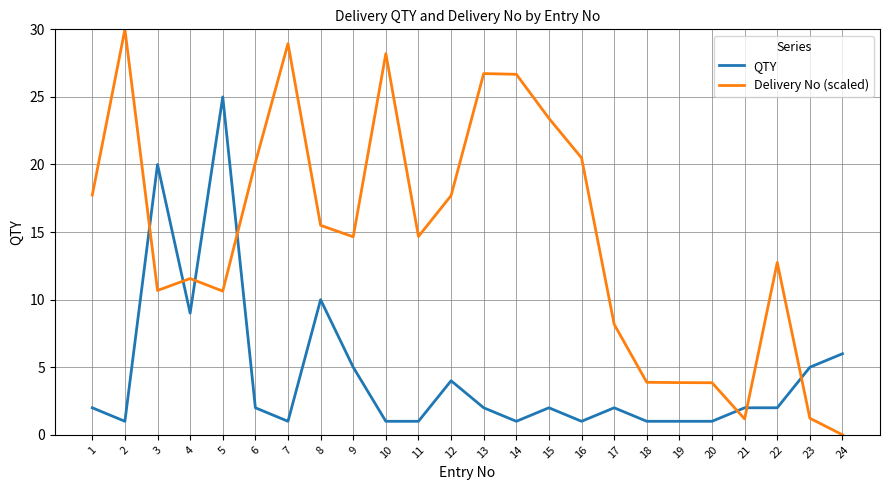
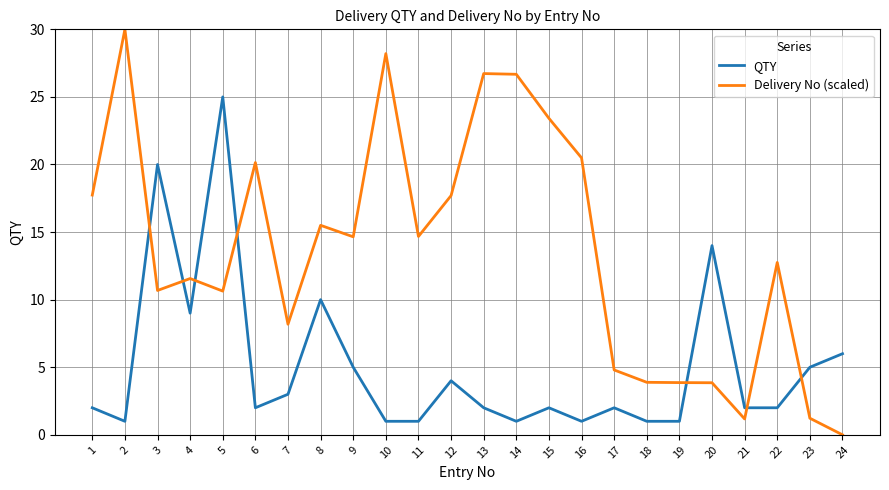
QTY, 7: 1 -> 3
Delivery No (scaled), 7: 28.9 -> 8.2
Delivery No (scaled), 17: 8.2 -> 4.8
QTY, 20: 1 -> 14
